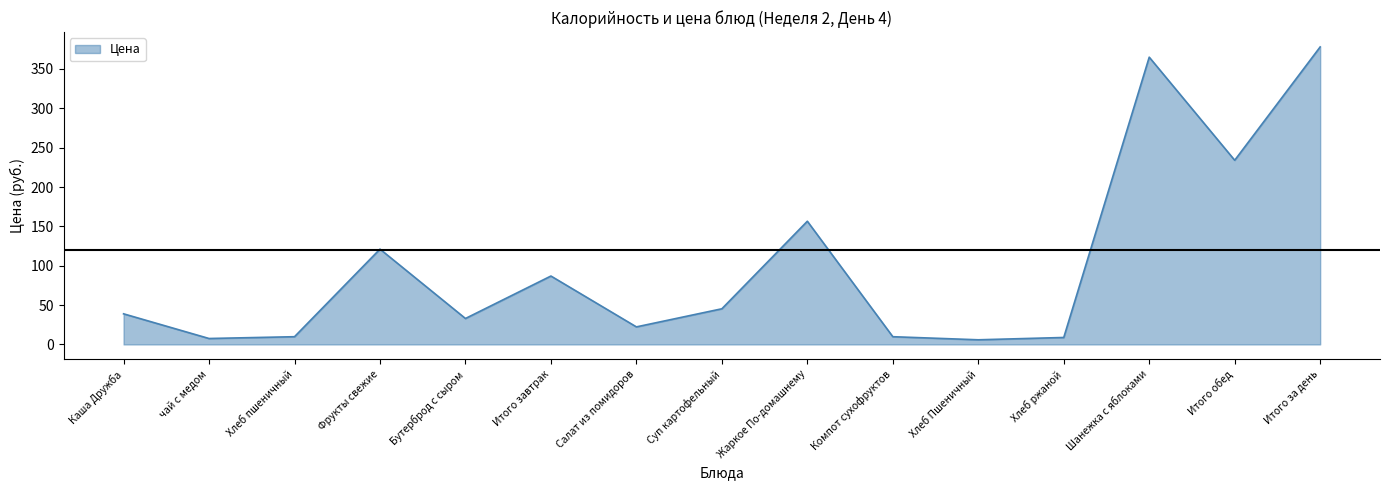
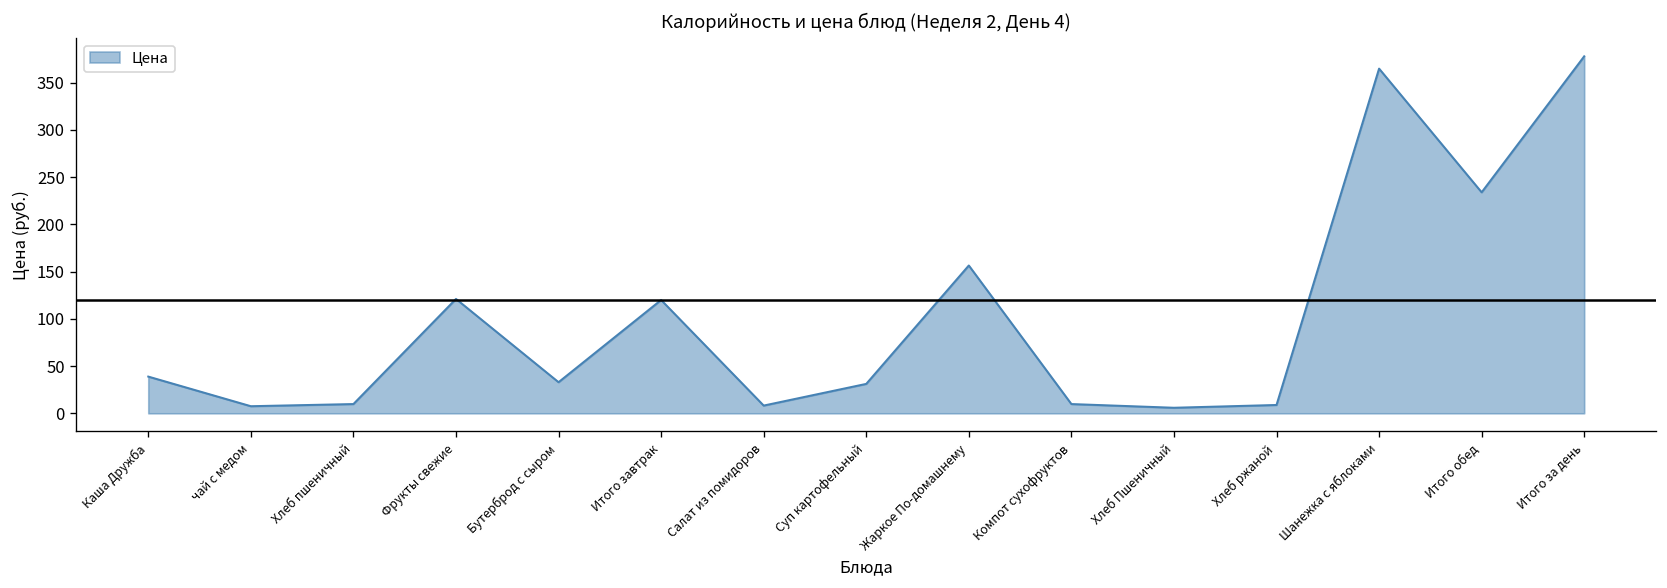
Итого завтрак: 90 -> 120
Салат из помидоров: 20 -> 10
Суп картофельный: 50 -> 30
